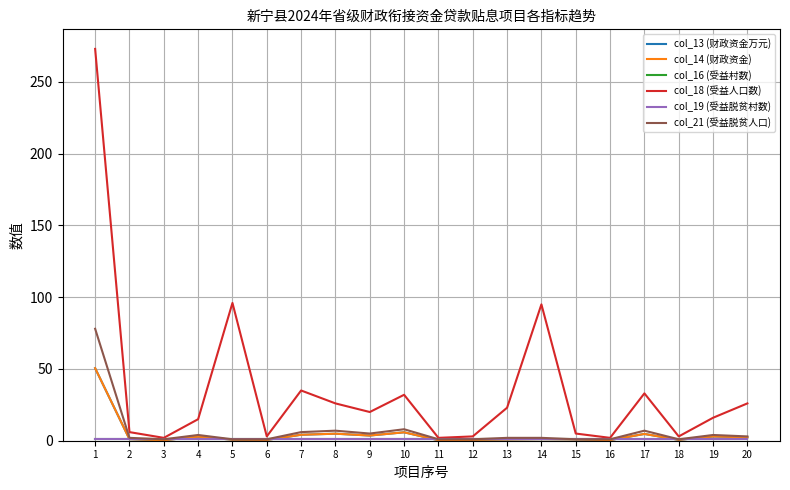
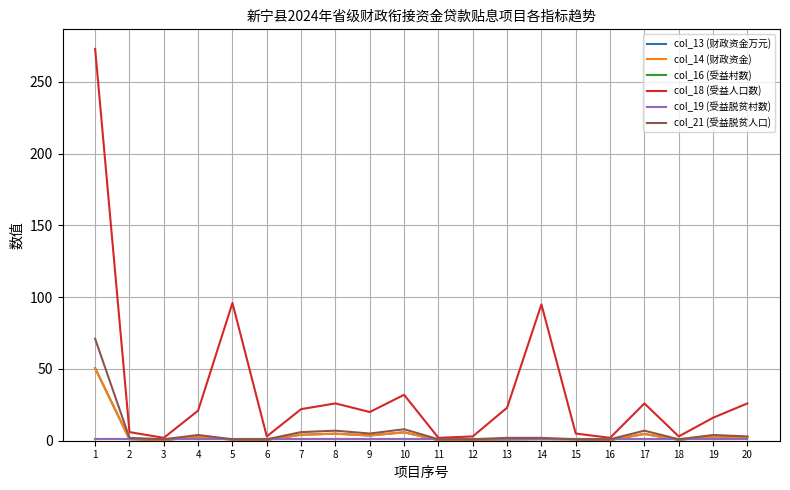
col_21 (受益脱贫人口), 1: 78 -> 71
col_18 (受益人口数), 4: 15 -> 21
col_18 (受益人口数), 7: 35 -> 22
col_18 (受益人口数), 17: 33 -> 26
